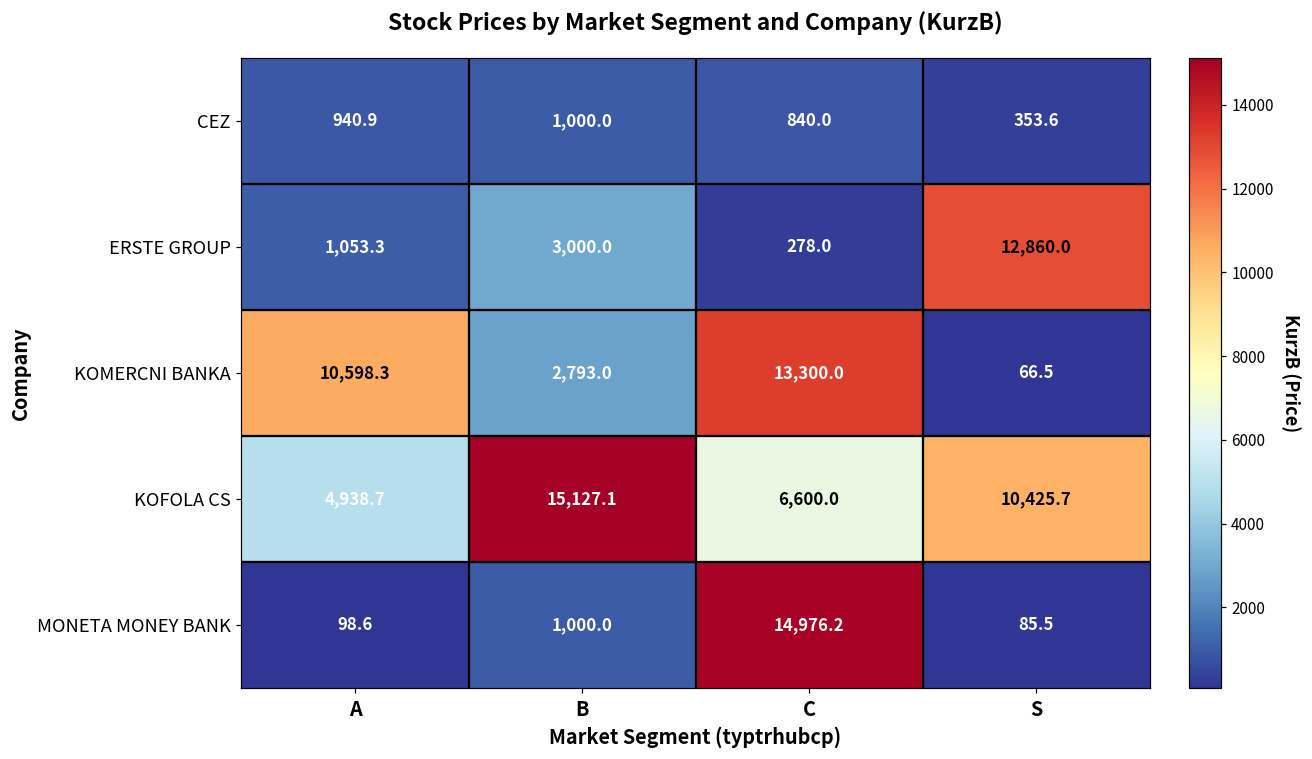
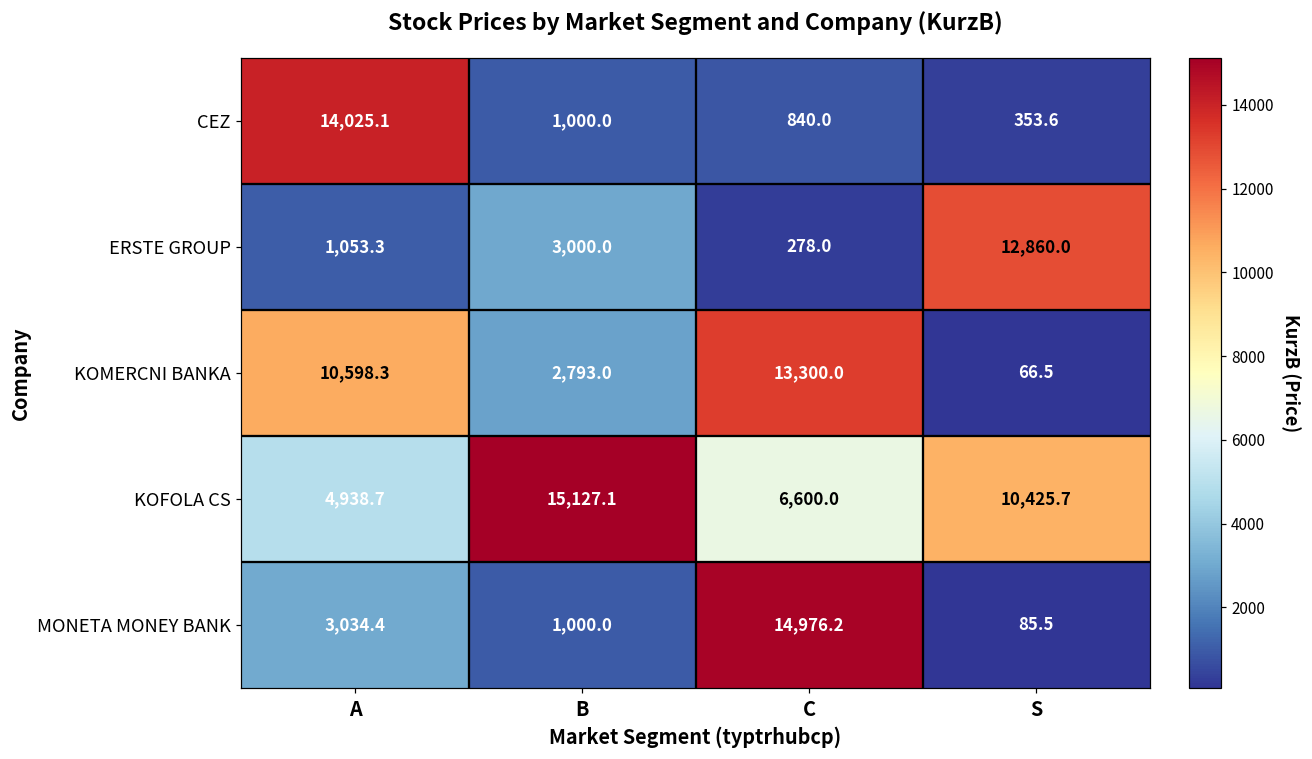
CEZ, A: 940.9 -> 14,025.1
MONETA MONEY BANK, A: 98.6 -> 3,034.4
